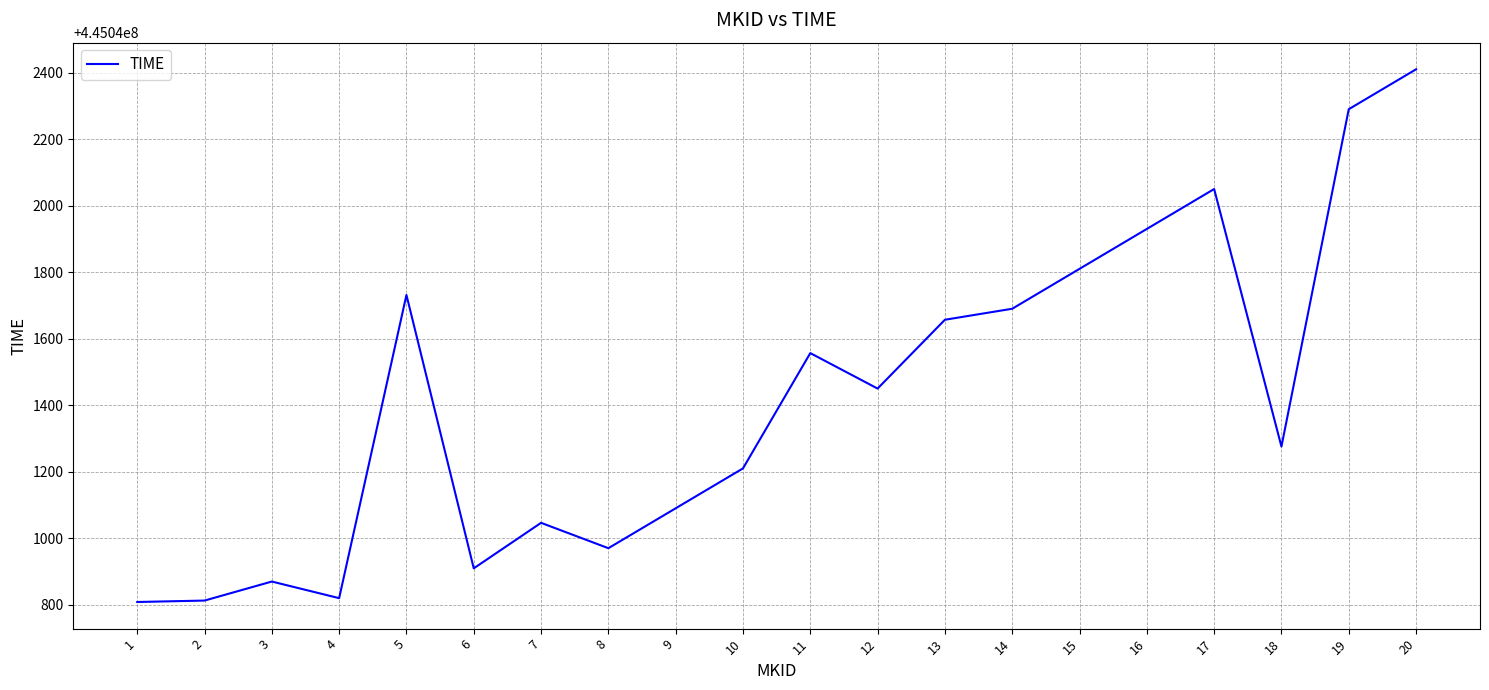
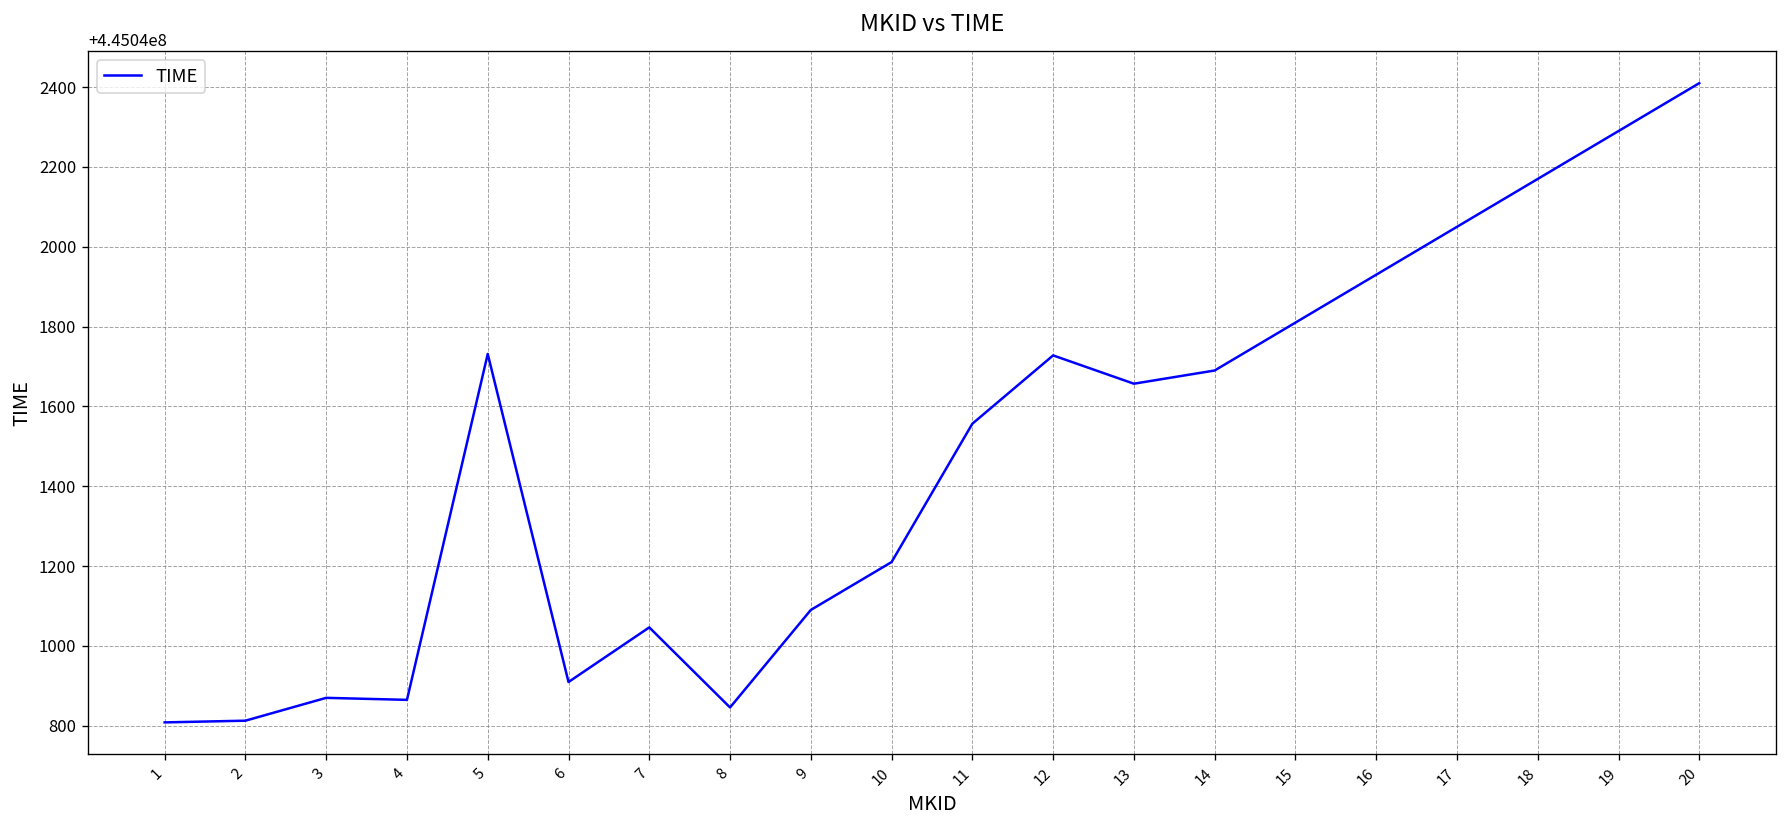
4: 445040820 -> 445040860
8: 445040970 -> 445040850
12: 445041450 -> 445041730
18: 445041280 -> 445042170
